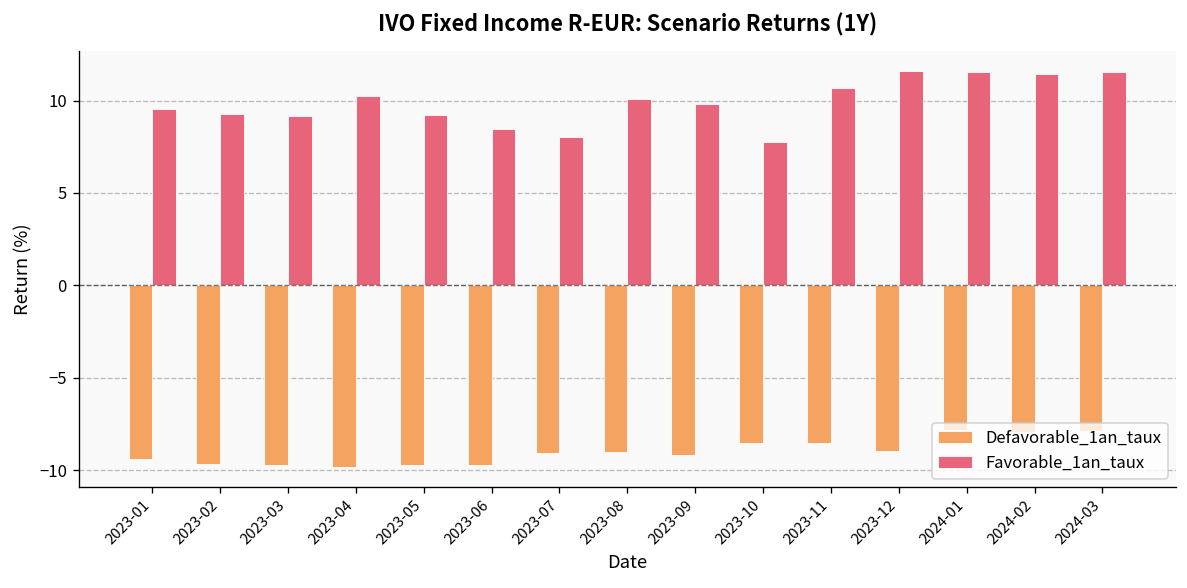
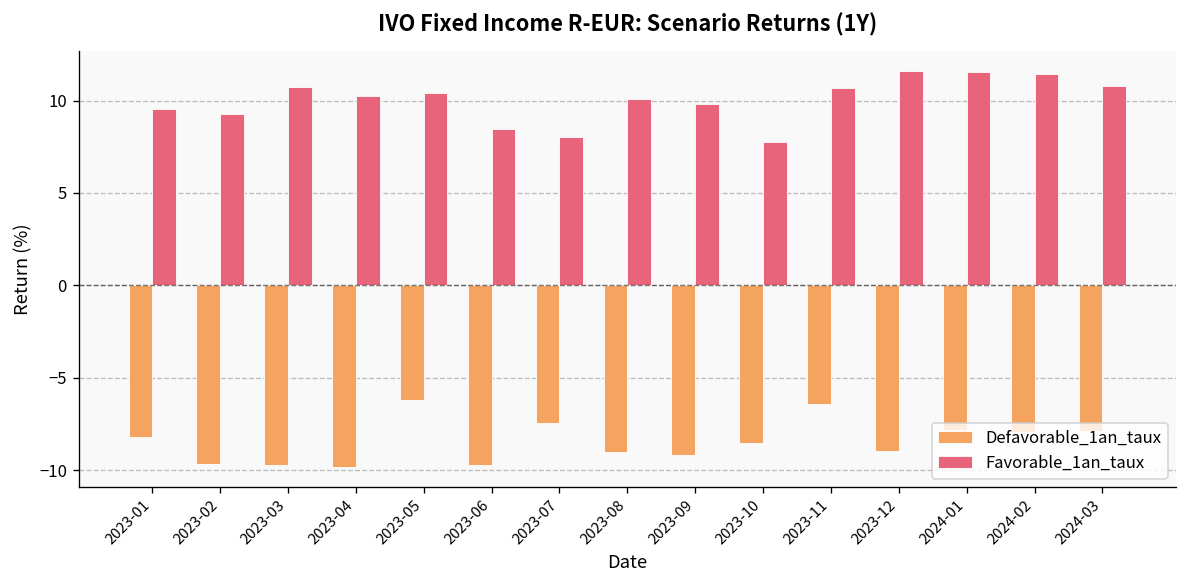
Defavorable_1an_taux, 2023-01: -9.4 -> -8.2
Favorable_1an_taux, 2023-03: 9.2 -> 10.7
Defavorable_1an_taux, 2023-05: -9.7 -> -6.2
Favorable_1an_taux, 2023-05: 9.2 -> 10.4
Defavorable_1an_taux, 2023-07: -9.1 -> -7.5
Defavorable_1an_taux, 2023-11: -8.5 -> -6.4
Favorable_1an_taux, 2024-03: 11.5 -> 10.8
